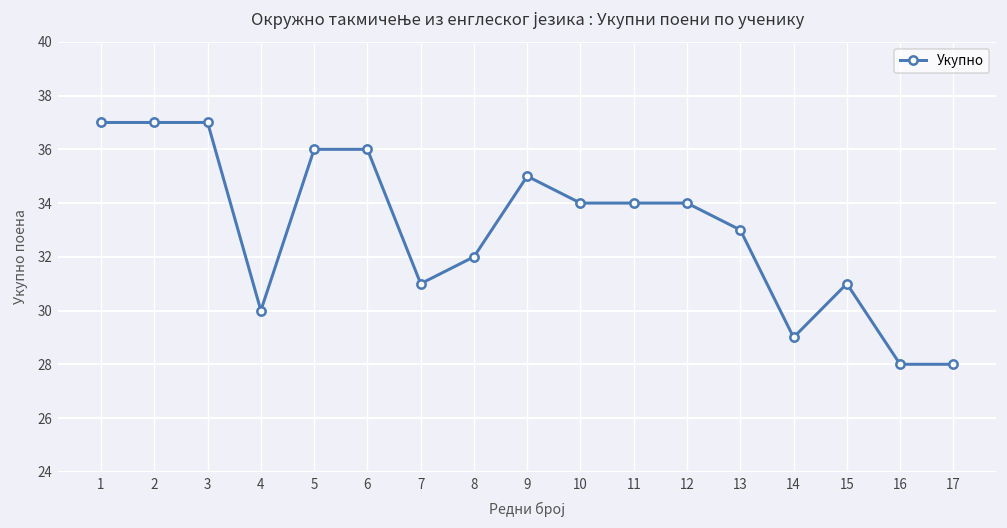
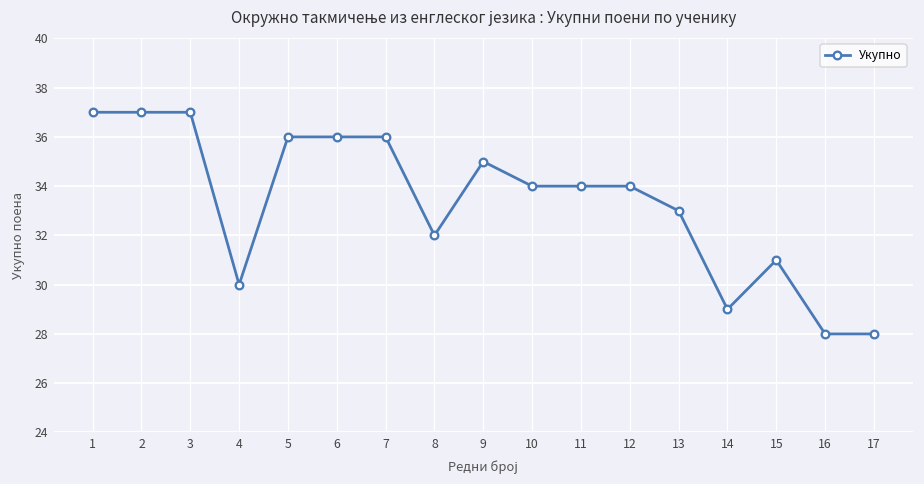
7: 31 -> 36
